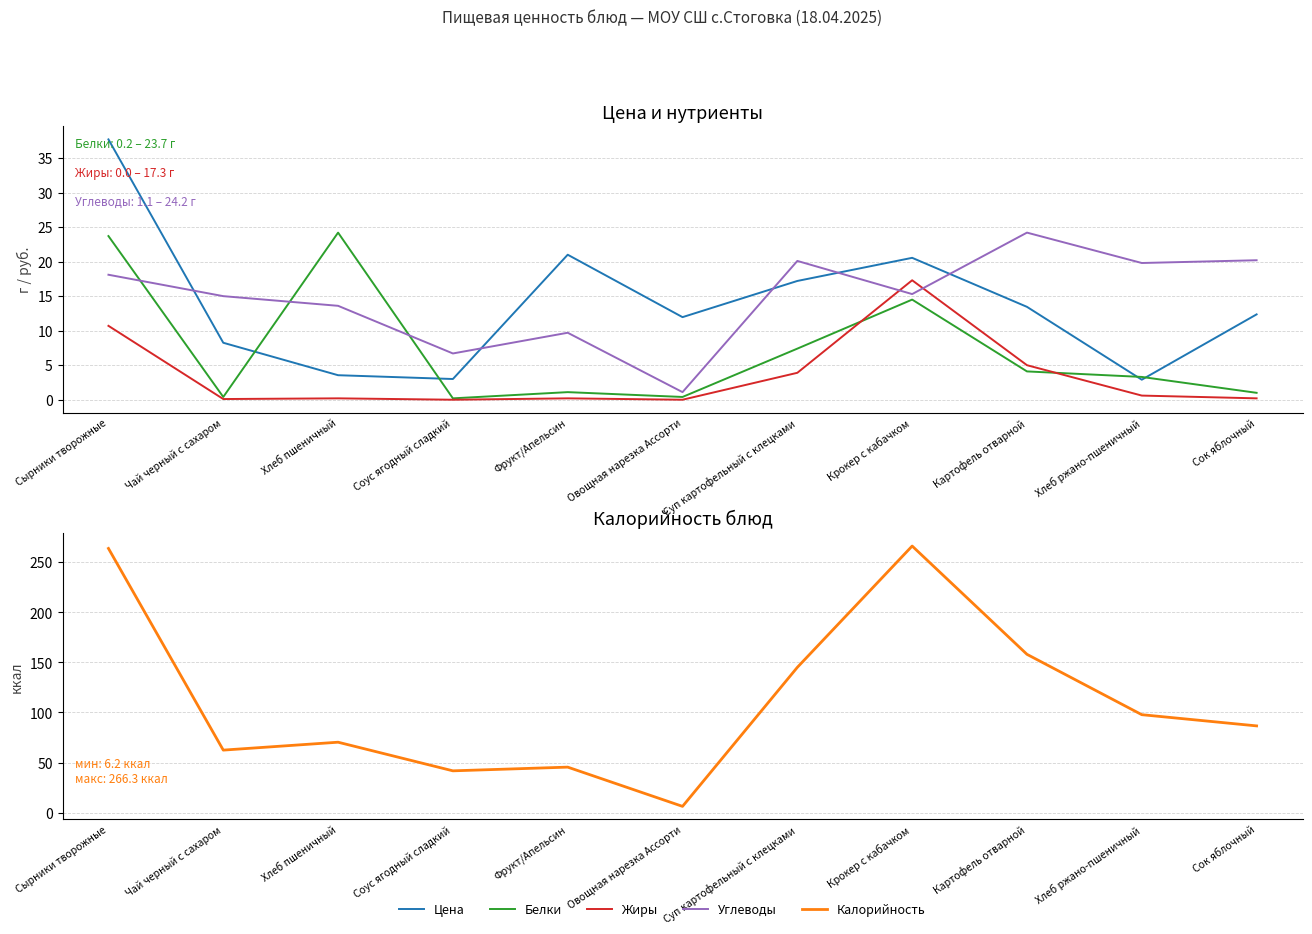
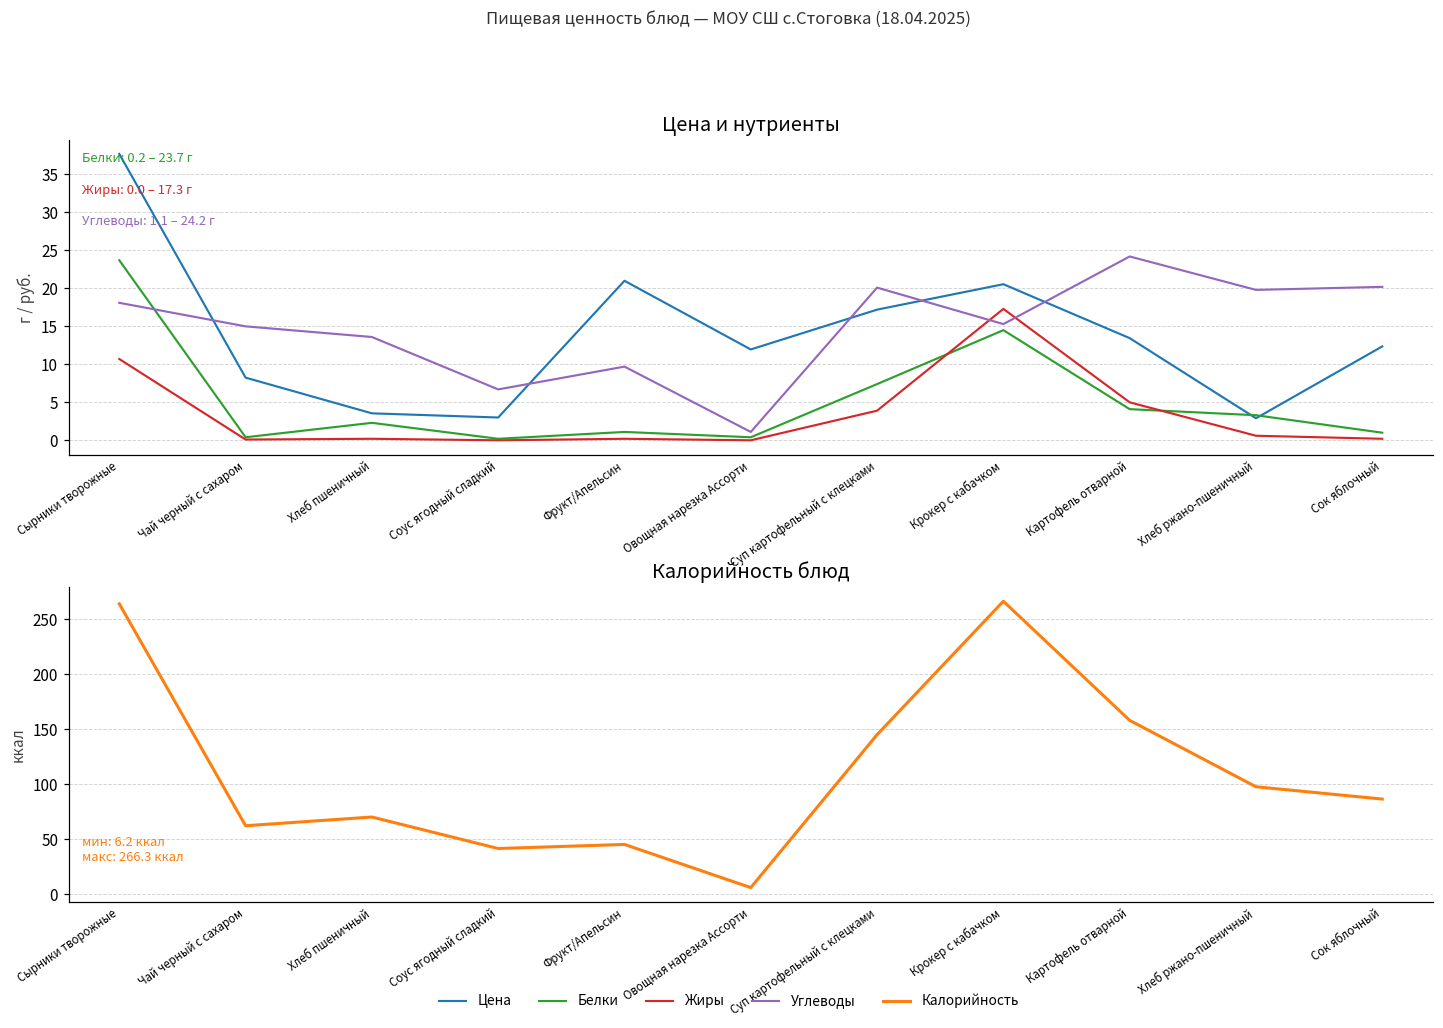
Цена и нутриенты, Белки, Хлеб пшеничный: 24 -> 2
